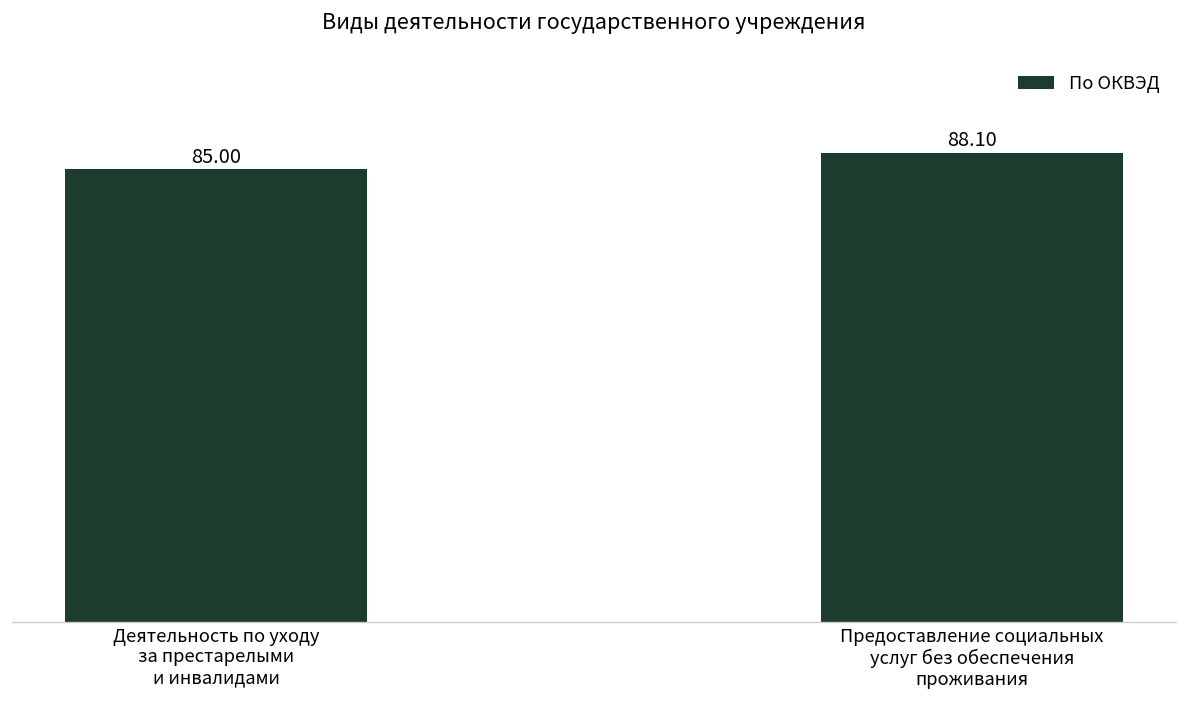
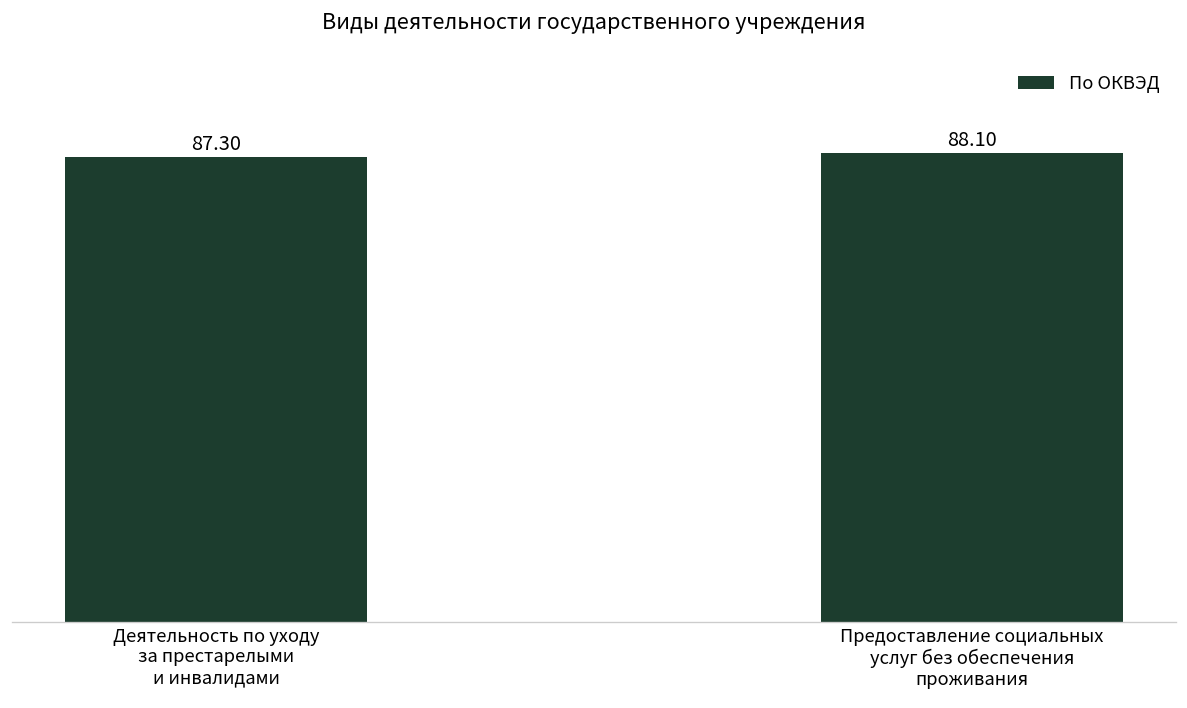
Деятельность по уходу за престарелыми и инвалидами: 85.00 -> 87.30
